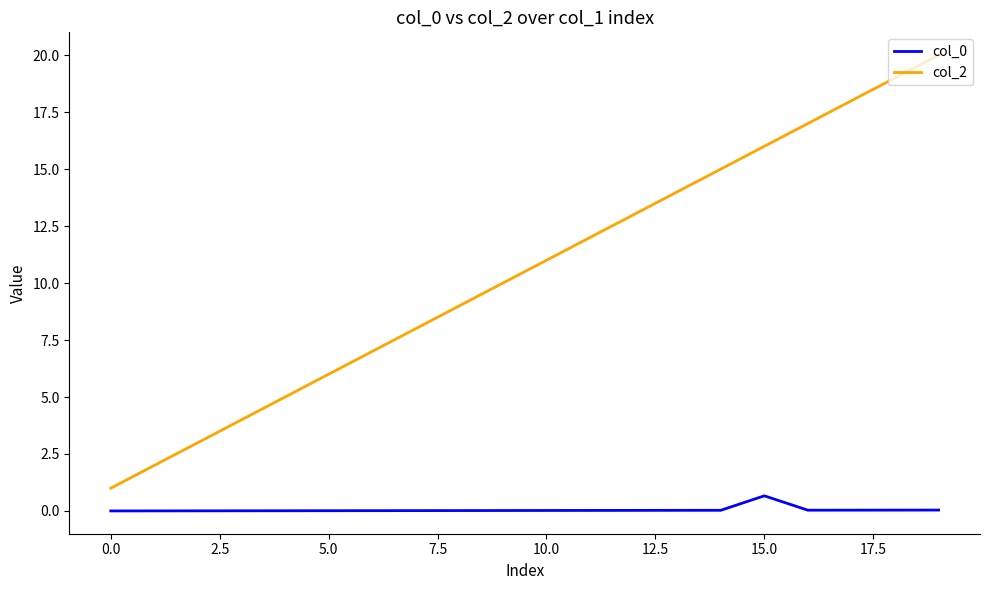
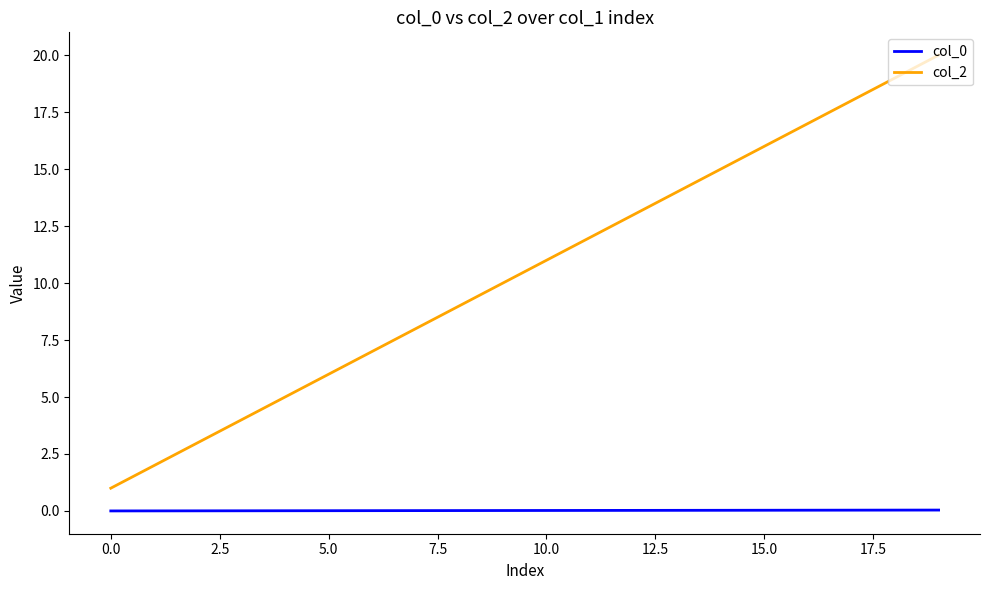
col_0, 15.0: 0.7 -> 0.0
